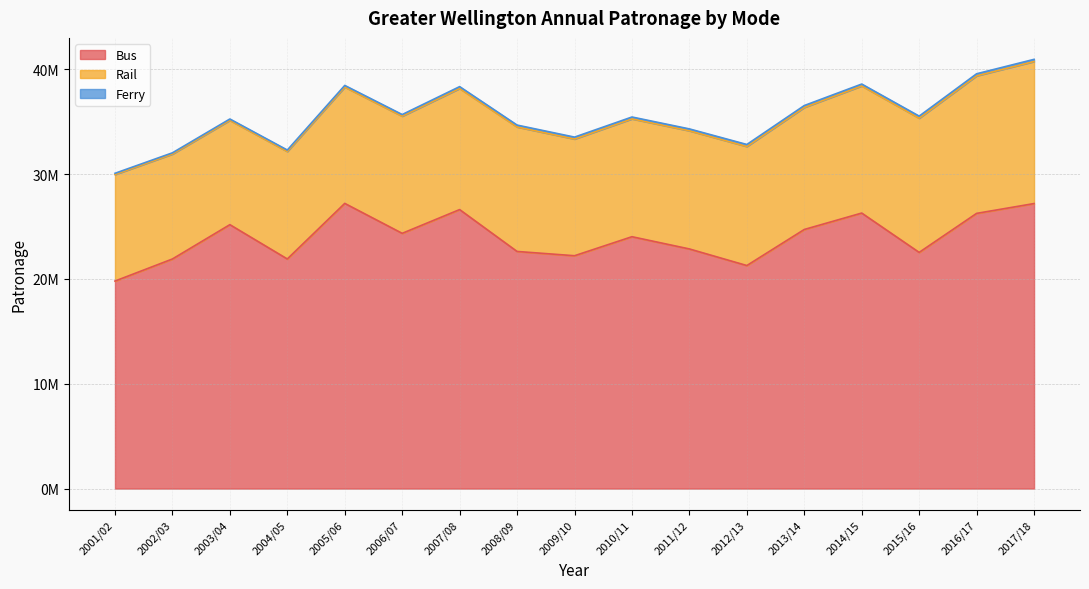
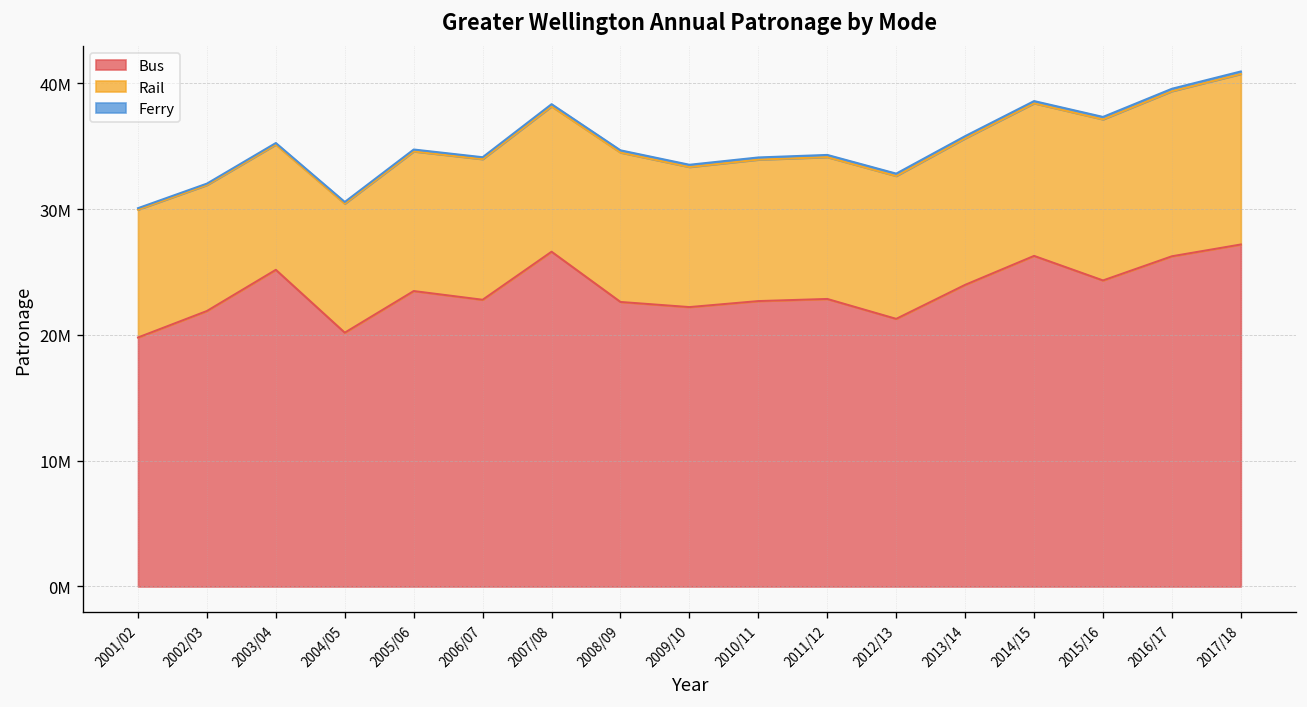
Bus, 2004/05: 21900000 -> 20200000
Bus, 2005/06: 27200000 -> 23500000
Bus, 2006/07: 24300000 -> 22800000
Bus, 2010/11: 24000000 -> 22700000
Bus, 2013/14: 24700000 -> 24000000
Bus, 2015/16: 22500000 -> 24300000
